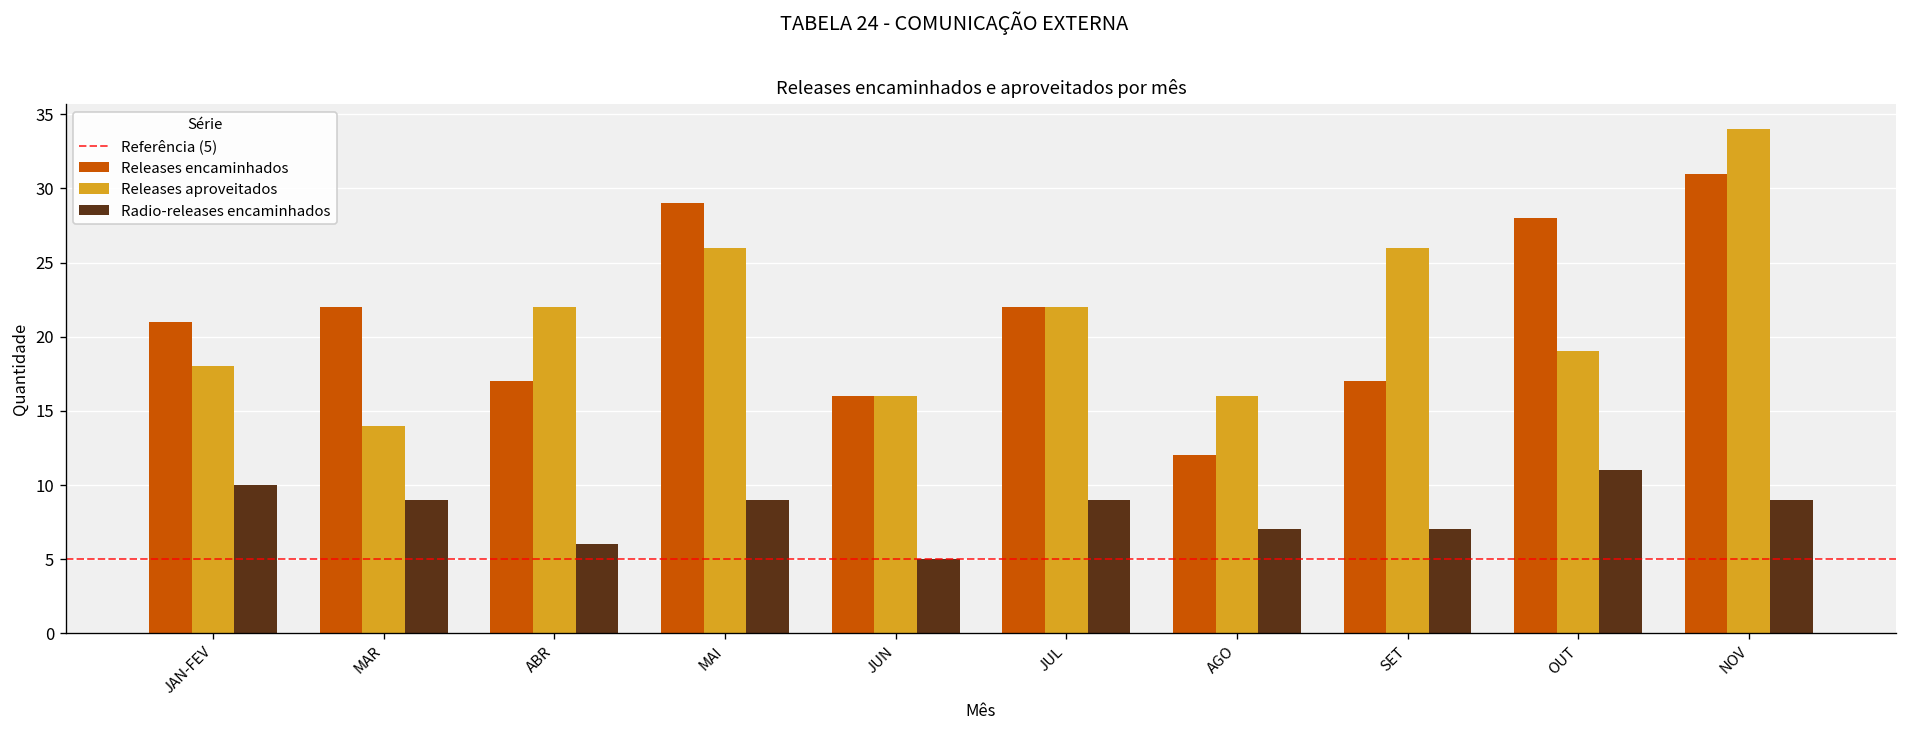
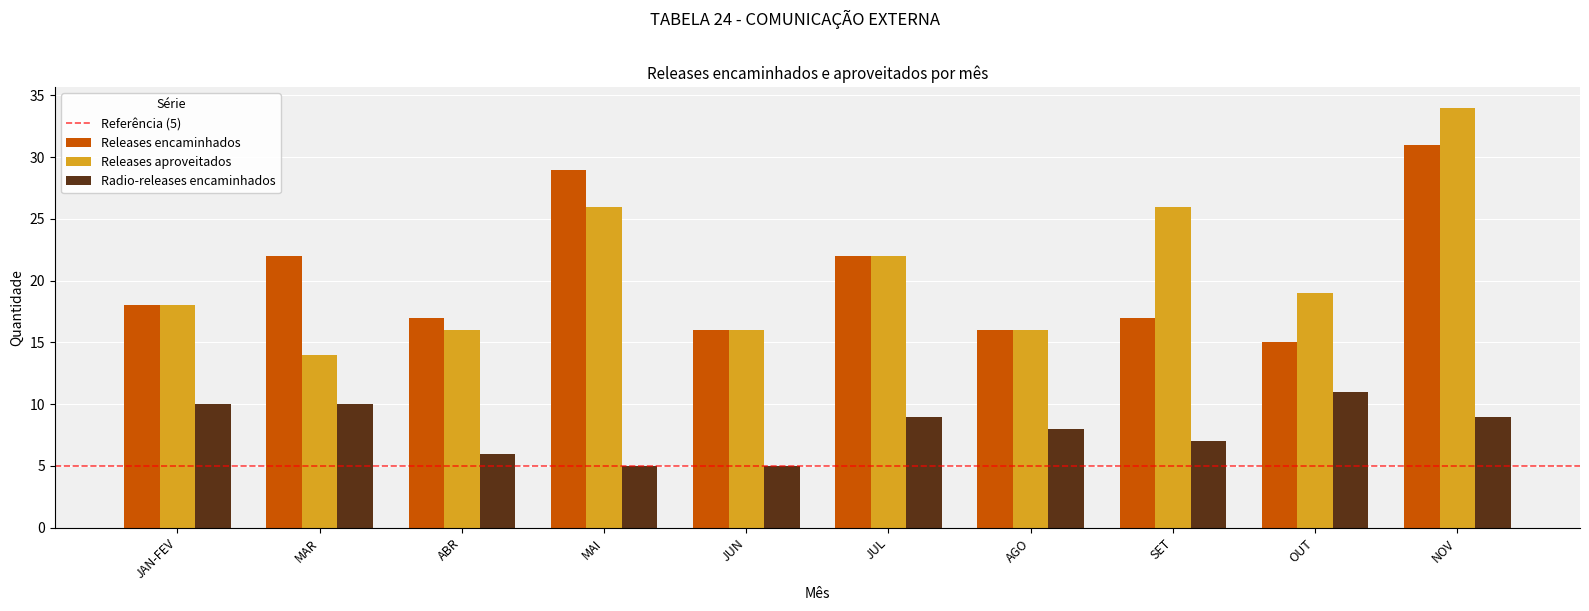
Releases encaminhados, JAN-FEV: 21 -> 18
Radio-releases encaminhados, MAR: 9 -> 10
Releases aproveitados, ABR: 22 -> 16
Radio-releases encaminhados, MAI: 9 -> 5
Releases encaminhados, AGO: 12 -> 16
Radio-releases encaminhados, AGO: 7 -> 8
Releases encaminhados, OUT: 28 -> 15
